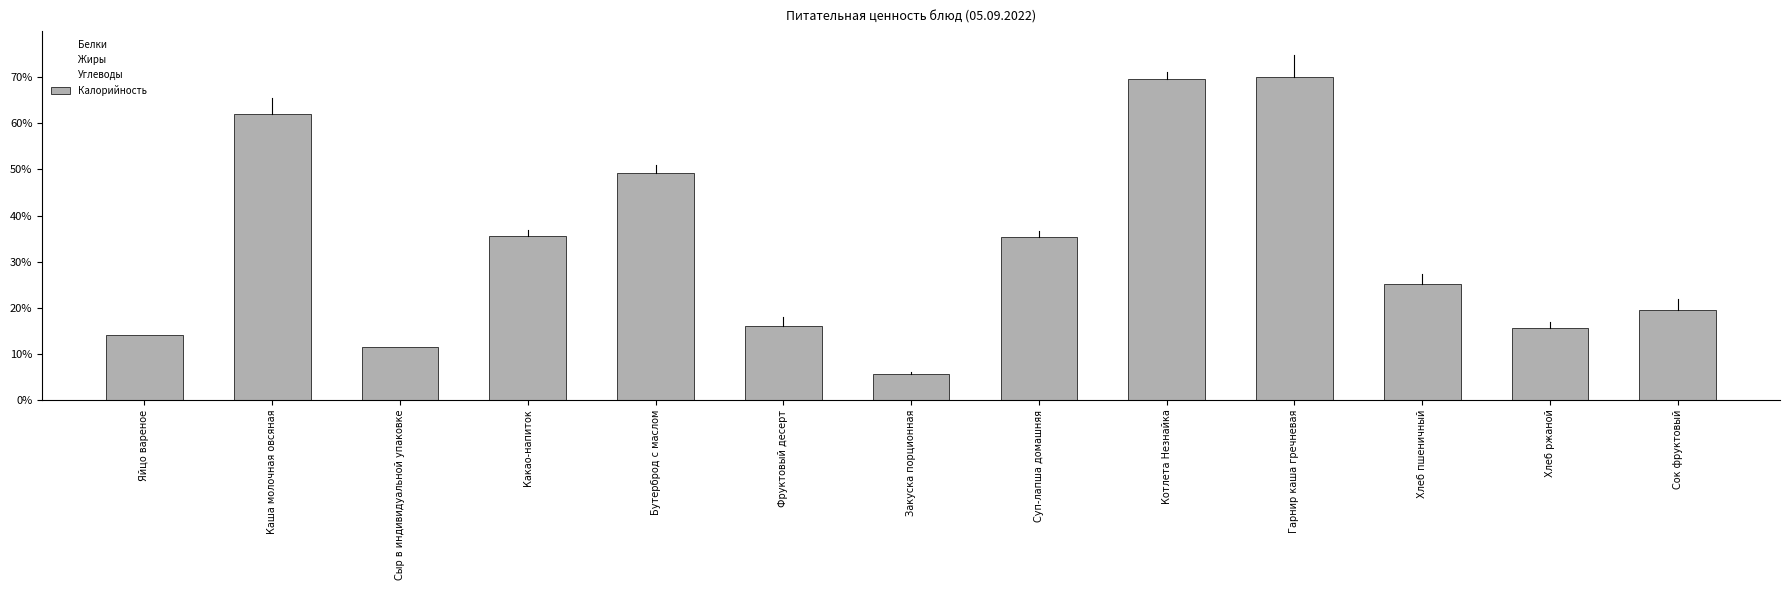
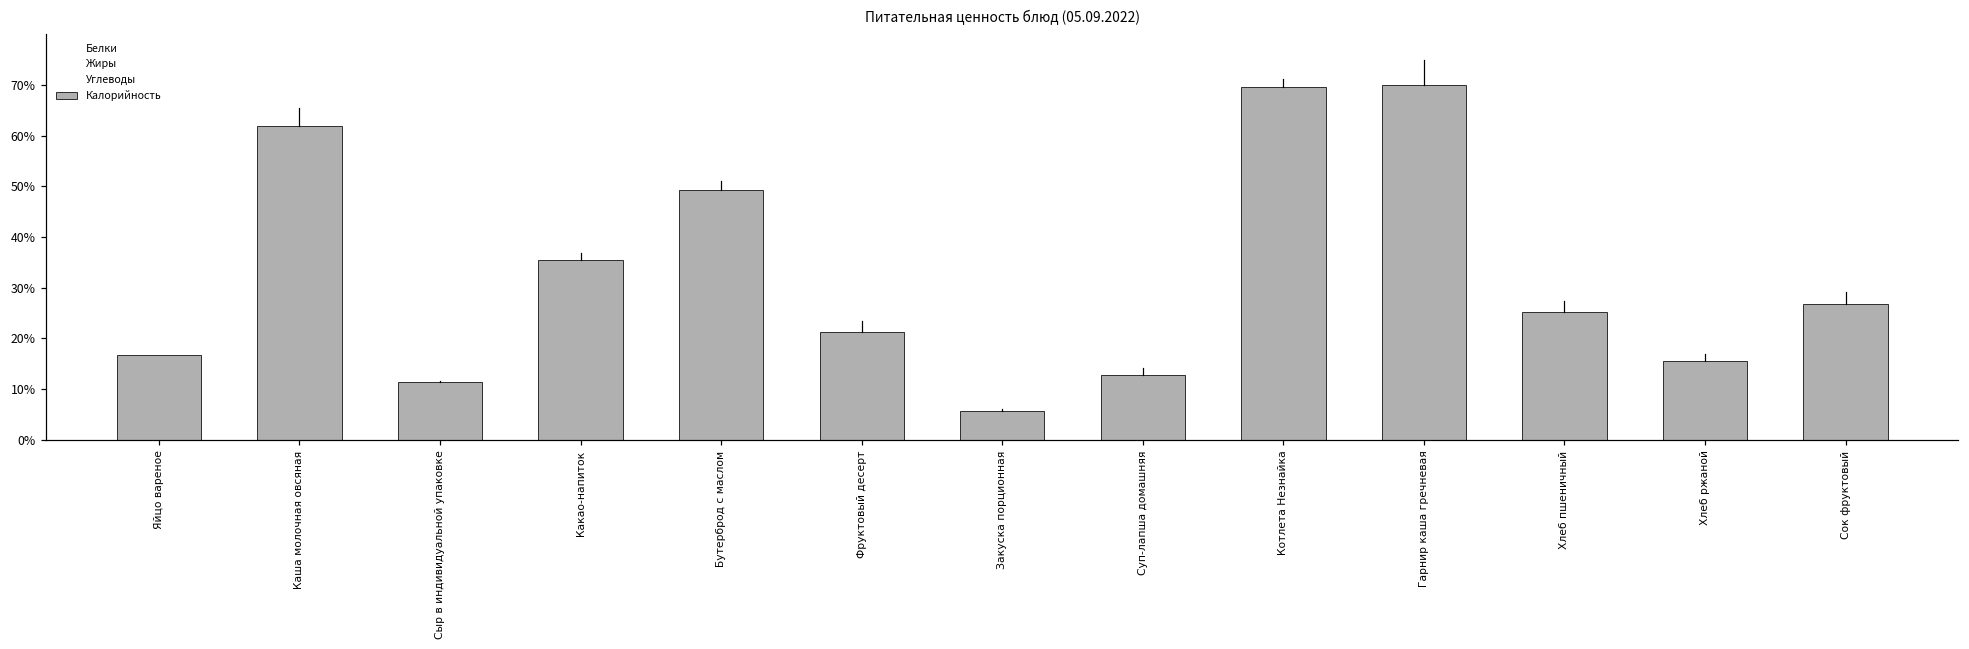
Калорийность, Яйцо вареное: 14% -> 17%
Калорийность, Фруктовый десерт: 16% -> 21%
Калорийность, Суп-лапша домашняя: 35% -> 13%
Калорийность, Сок фруктовый: 19% -> 27%
